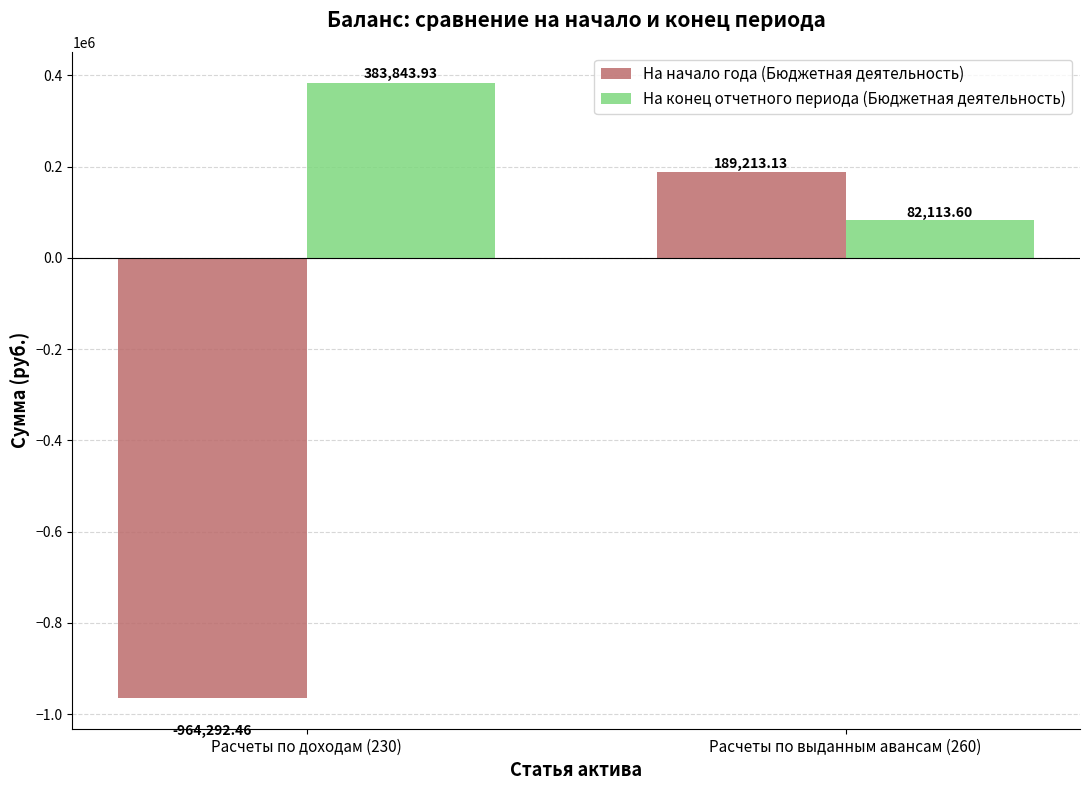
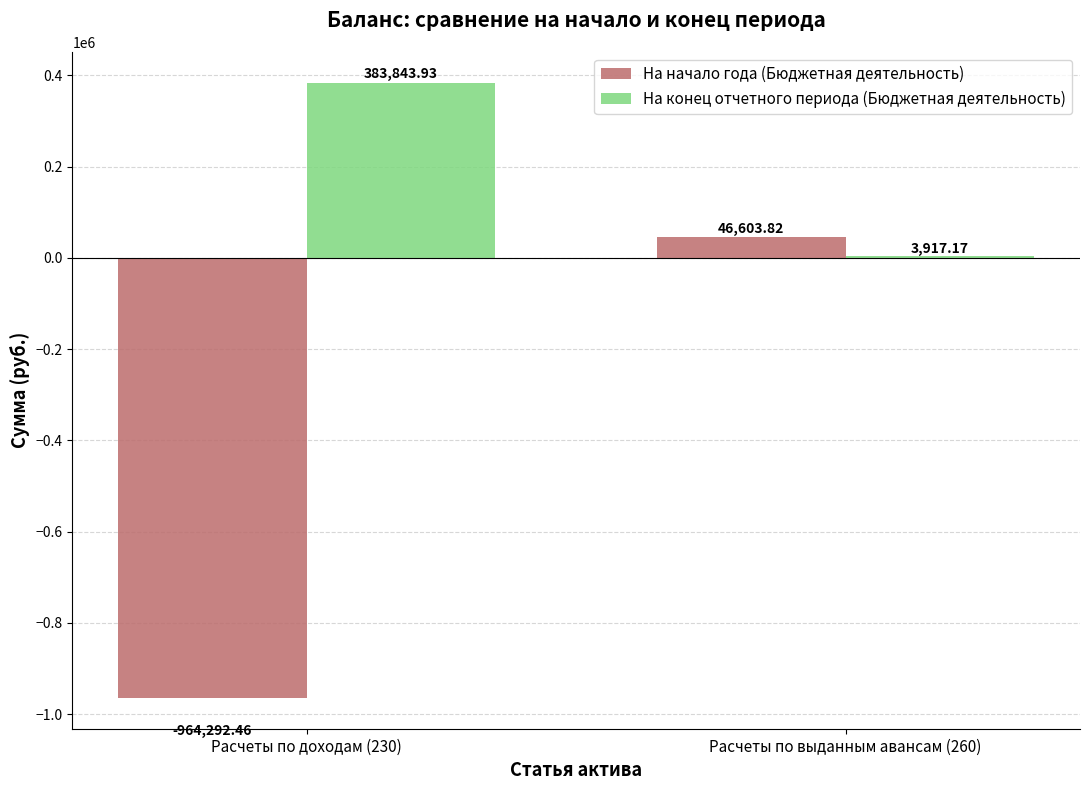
На начало года (Бюджетная деятельность), Расчеты по выданным авансам (260): 189,213.13 -> 46,603.82
На конец отчетного периода (Бюджетная деятельность), Расчеты по выданным авансам (260): 82,113.60 -> 3,917.17
